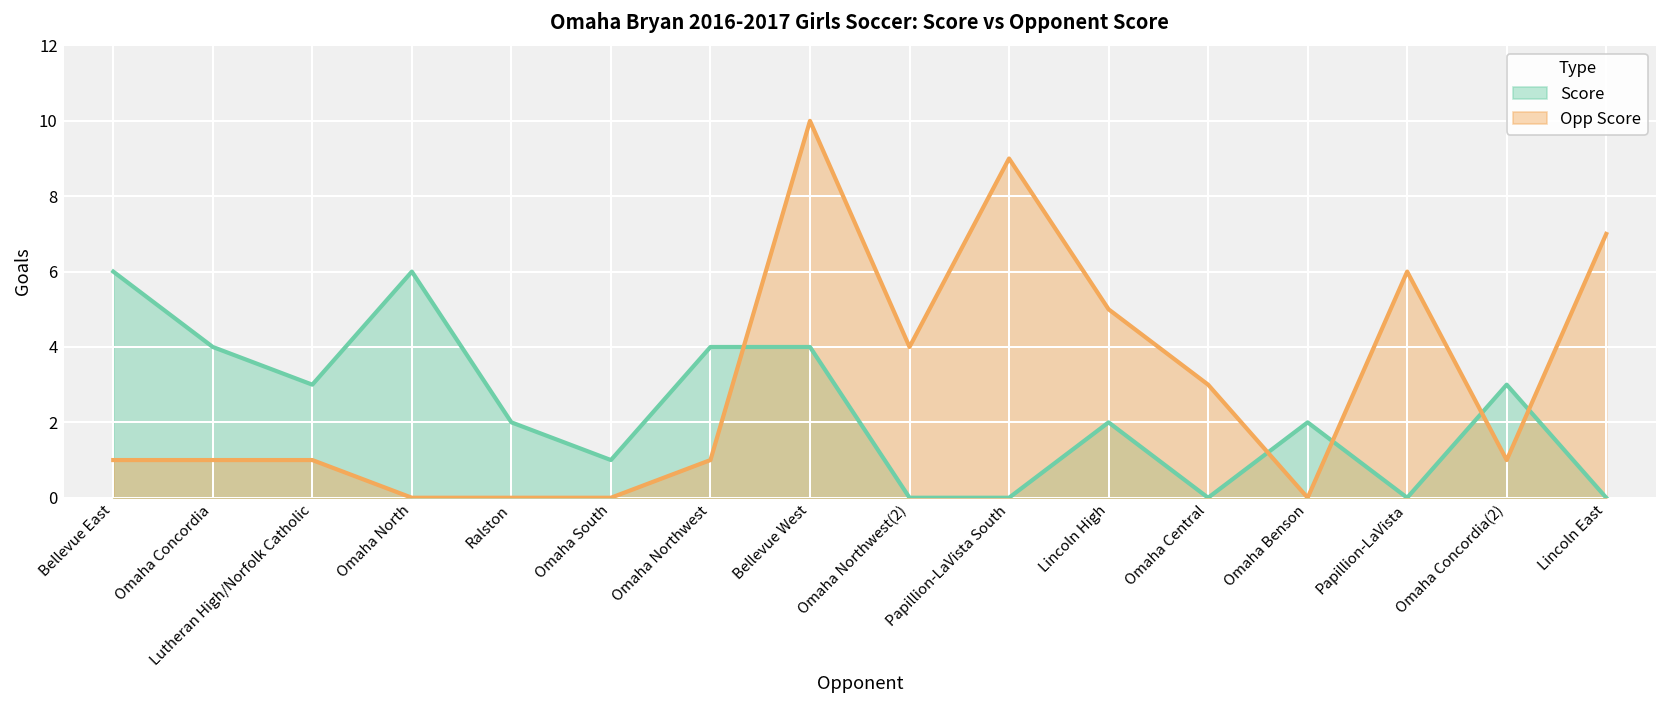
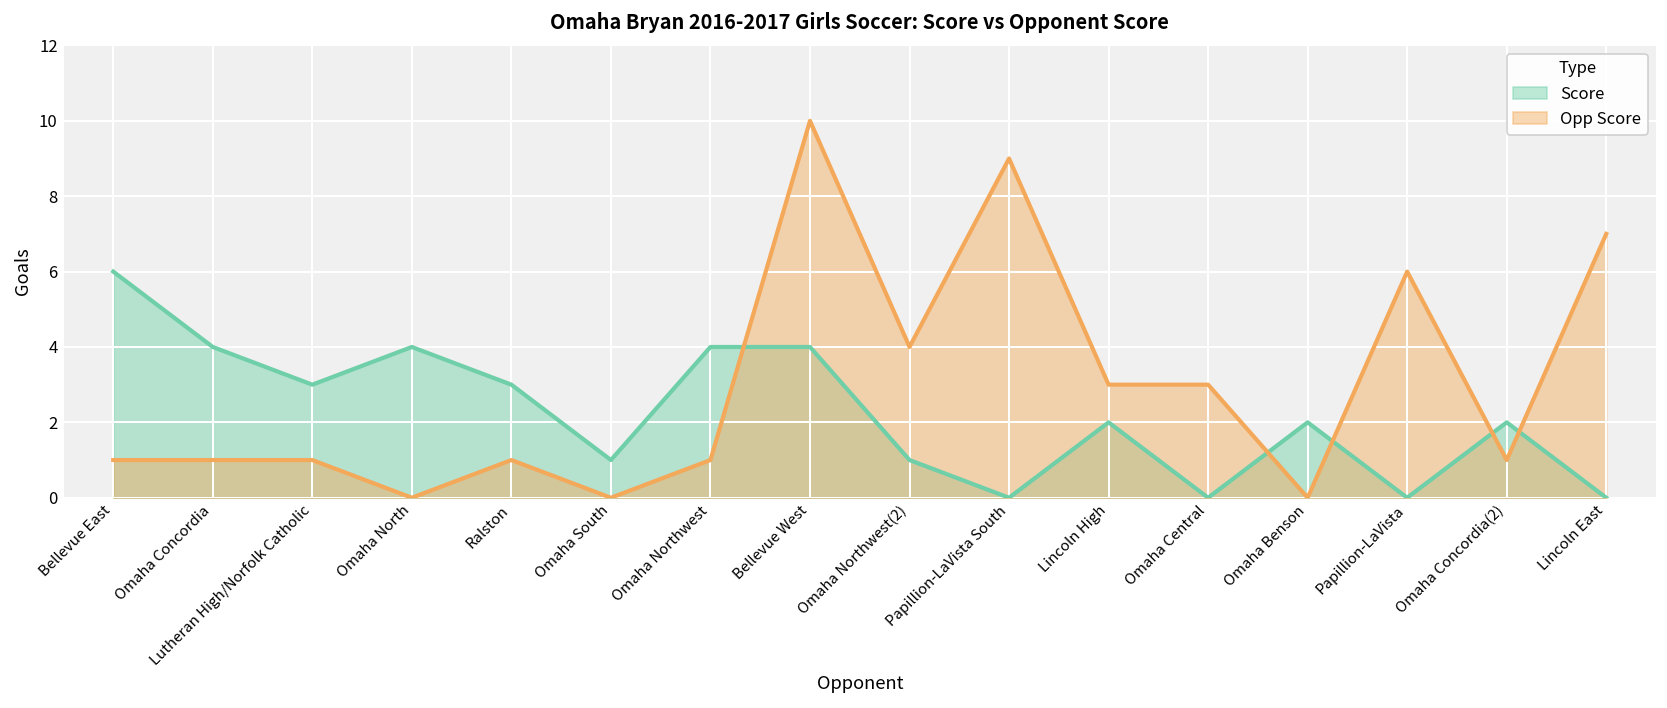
Score, Omaha North: 6 -> 4
Score, Ralston: 2 -> 3
Opp Score, Ralston: 0 -> 1
Score, Omaha Northwest(2): 0 -> 1
Opp Score, Lincoln High: 5 -> 3
Score, Omaha Concordia(2): 3 -> 2
